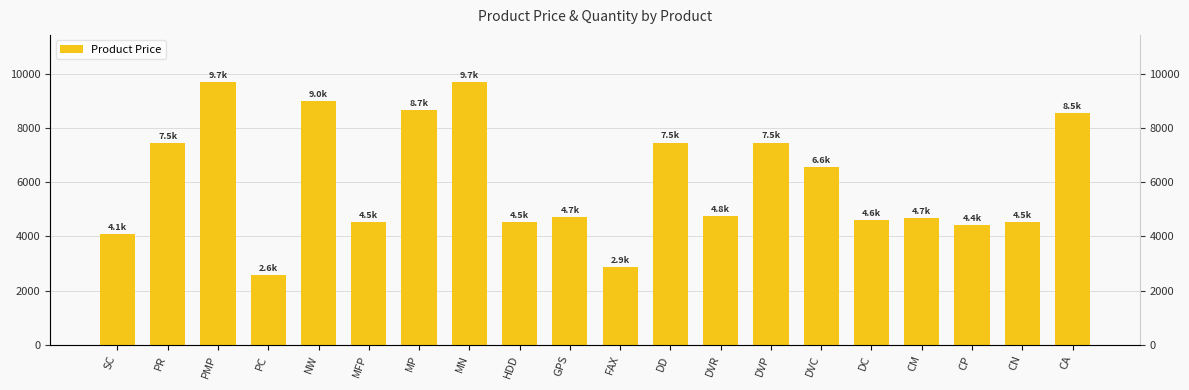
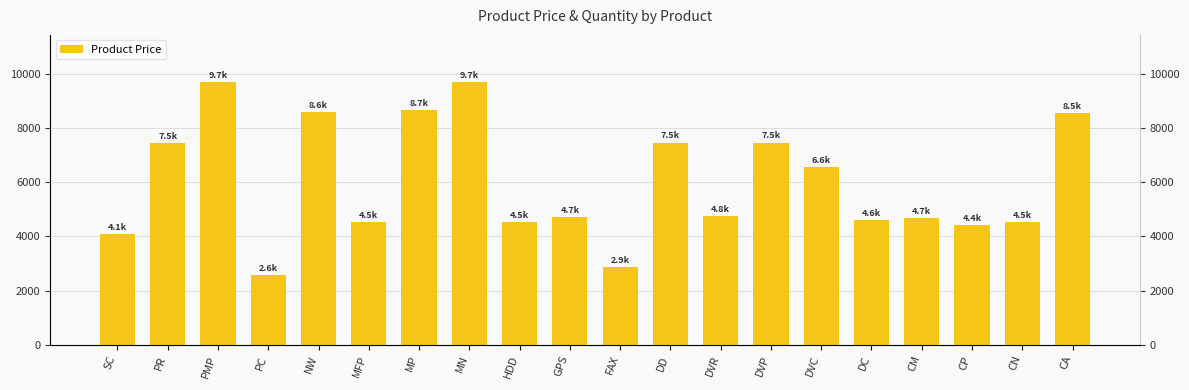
NW: 9.0k -> 8.6k
